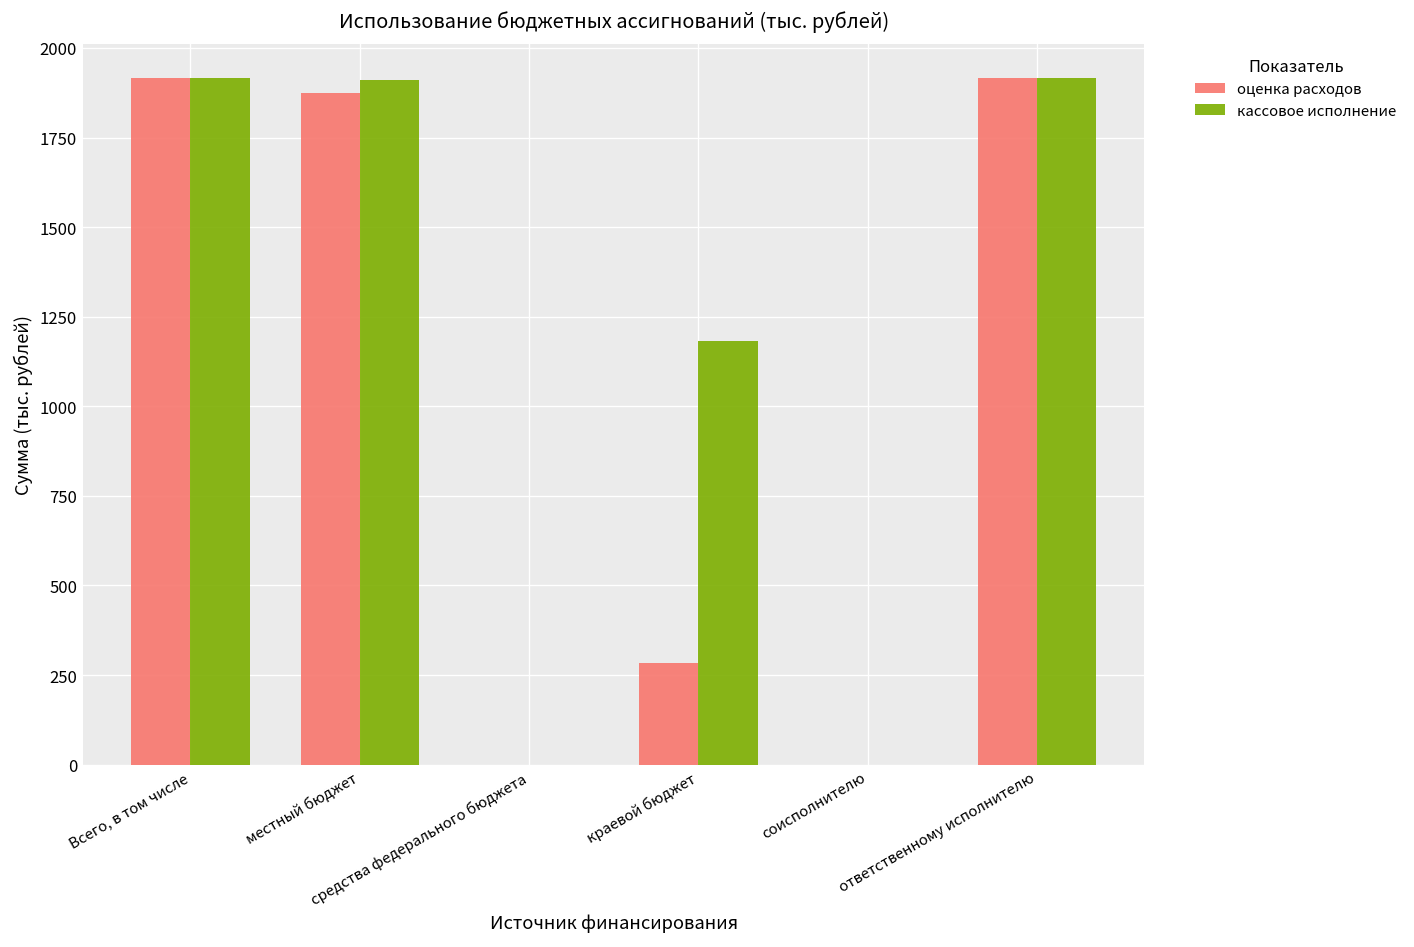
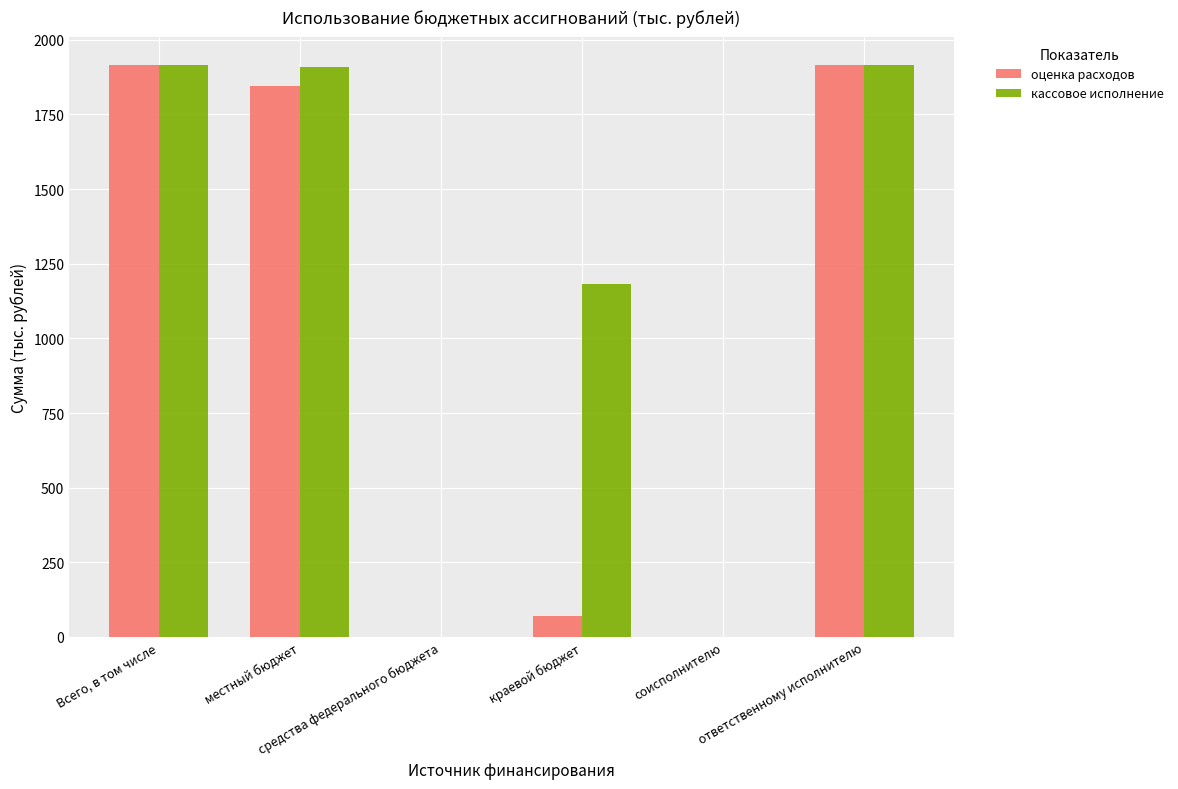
оценка расходов, местный бюджет: 1870 -> 1850
оценка расходов, краевой бюджет: 280 -> 70
